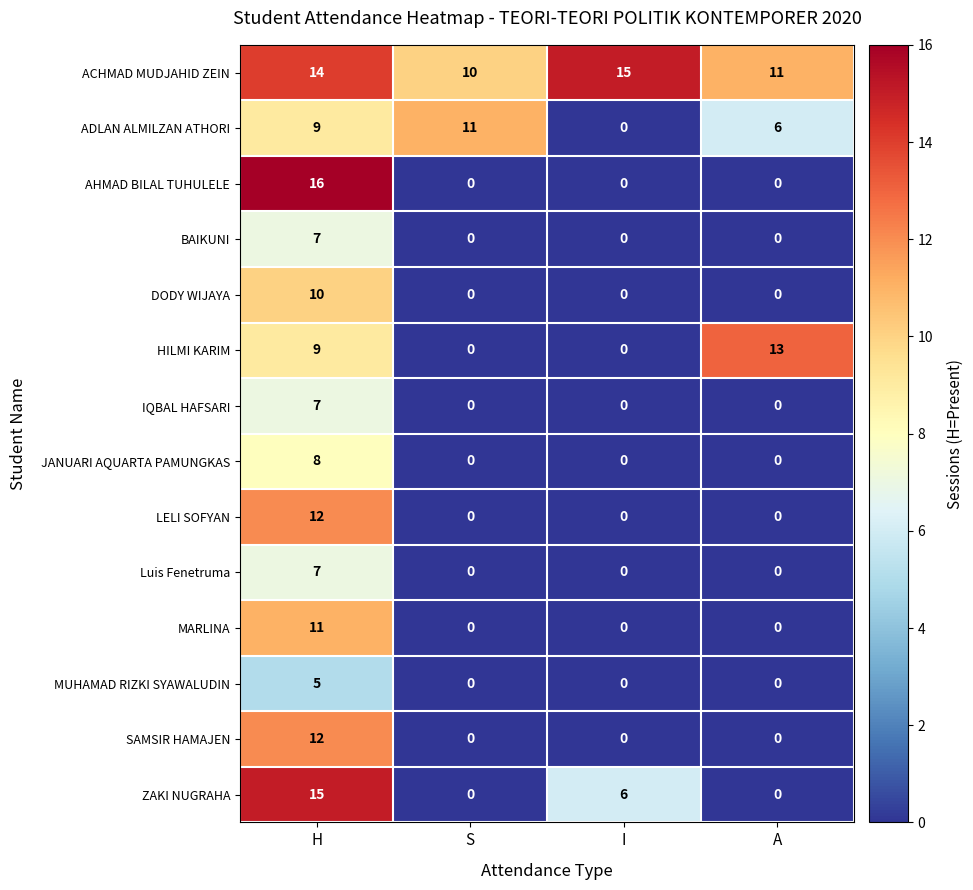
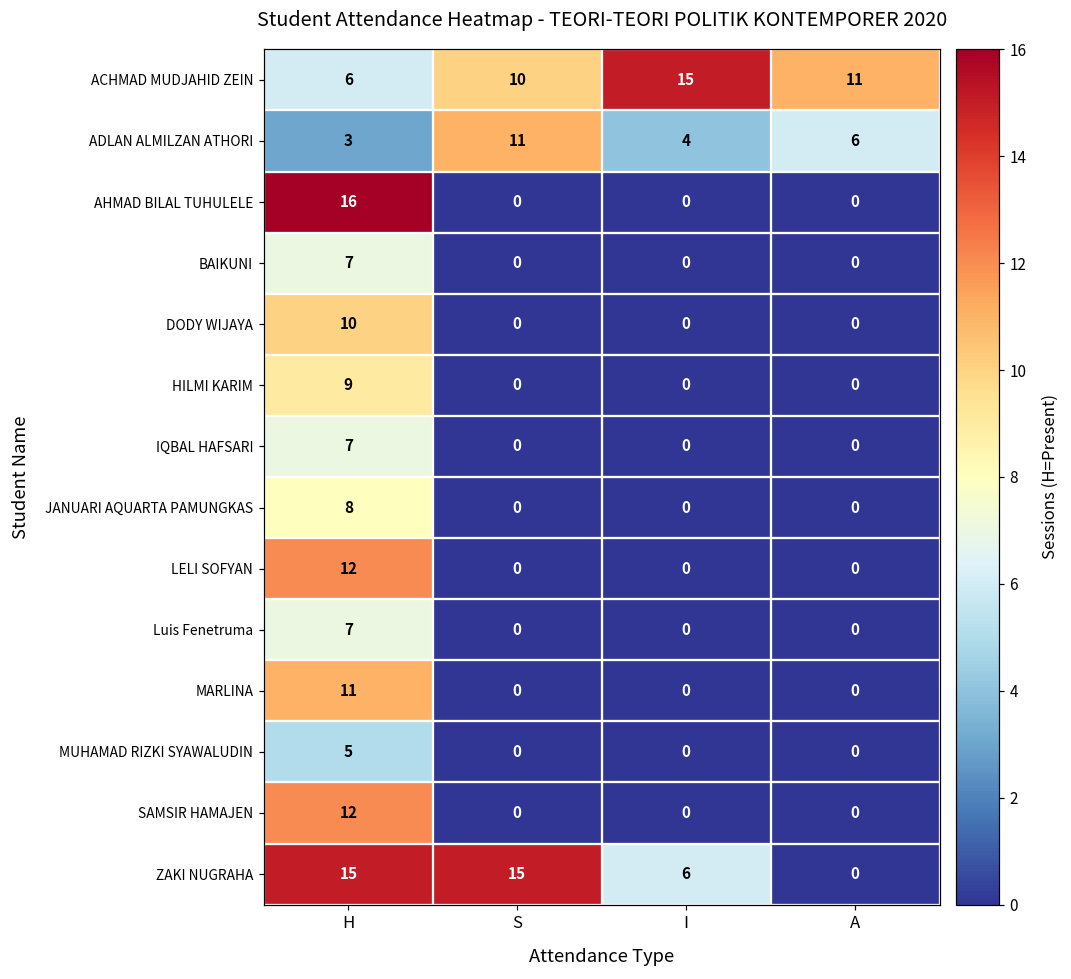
ACHMAD MUDJAHID ZEIN, H: 14 -> 6
ADLAN ALMILZAN ATHORI, H: 9 -> 3
ADLAN ALMILZAN ATHORI, I: 0 -> 4
HILMI KARIM, A: 13 -> 0
ZAKI NUGRAHA, S: 0 -> 15
